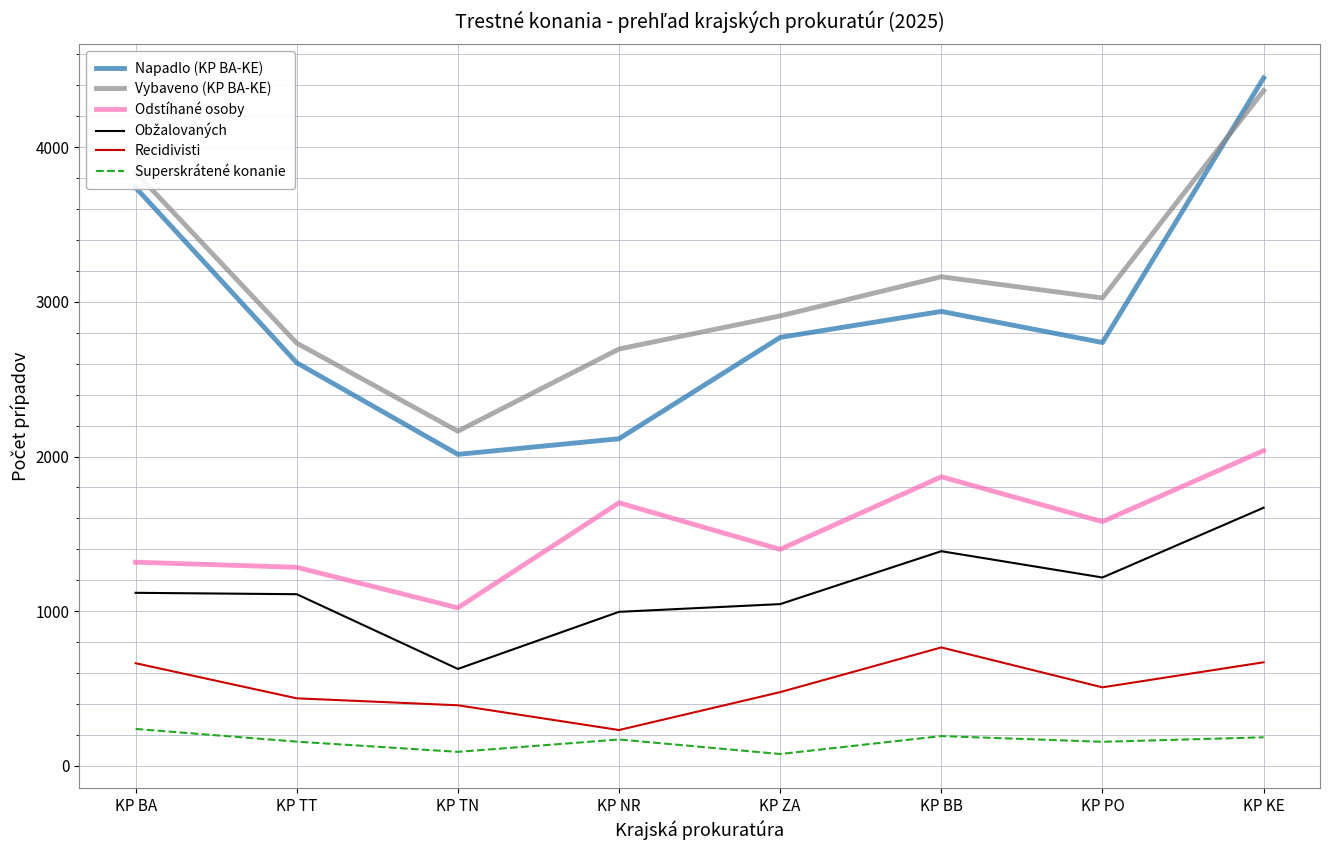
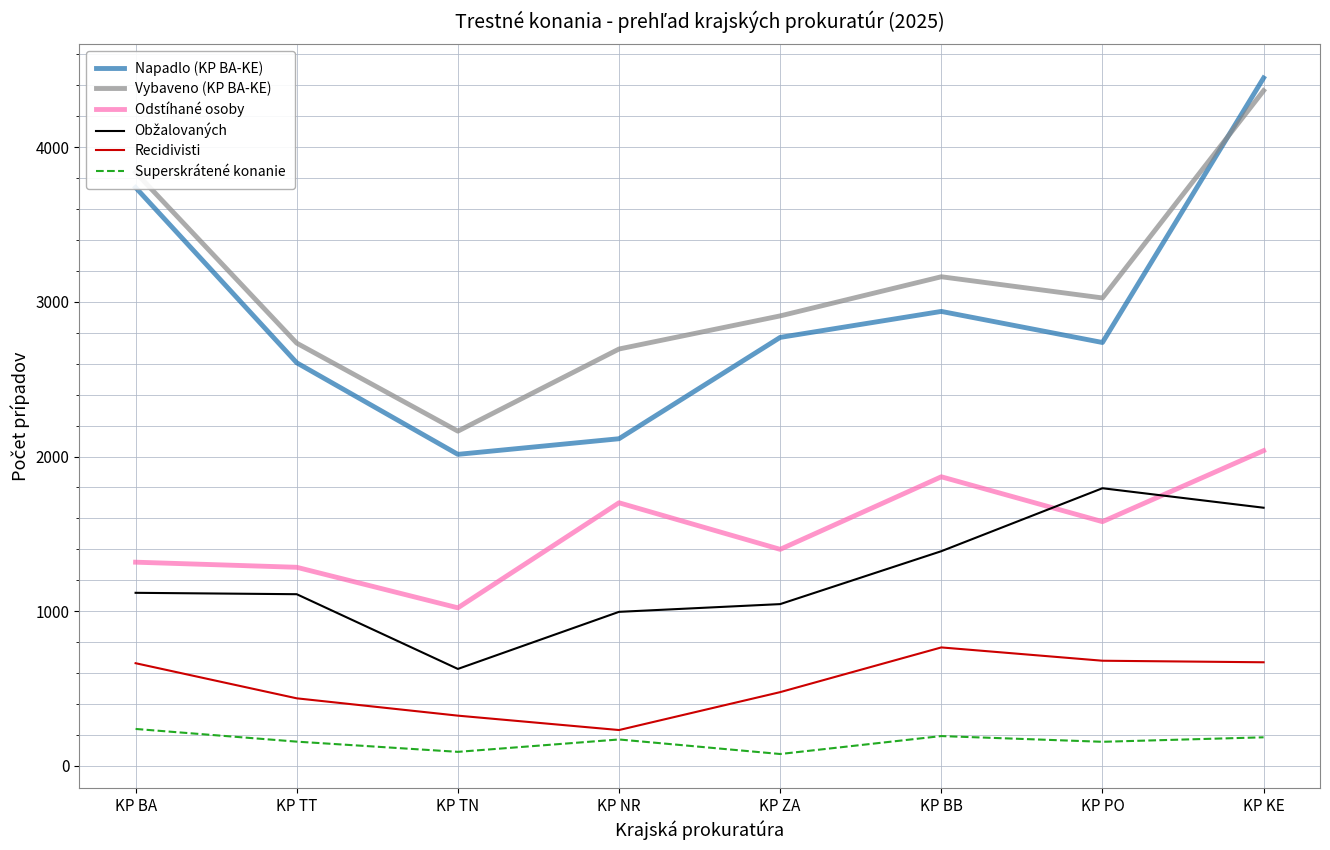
Recidivisti, KP TN: 390 -> 330
Obžalovaných, KP PO: 1220 -> 1800
Recidivisti, KP PO: 510 -> 680
